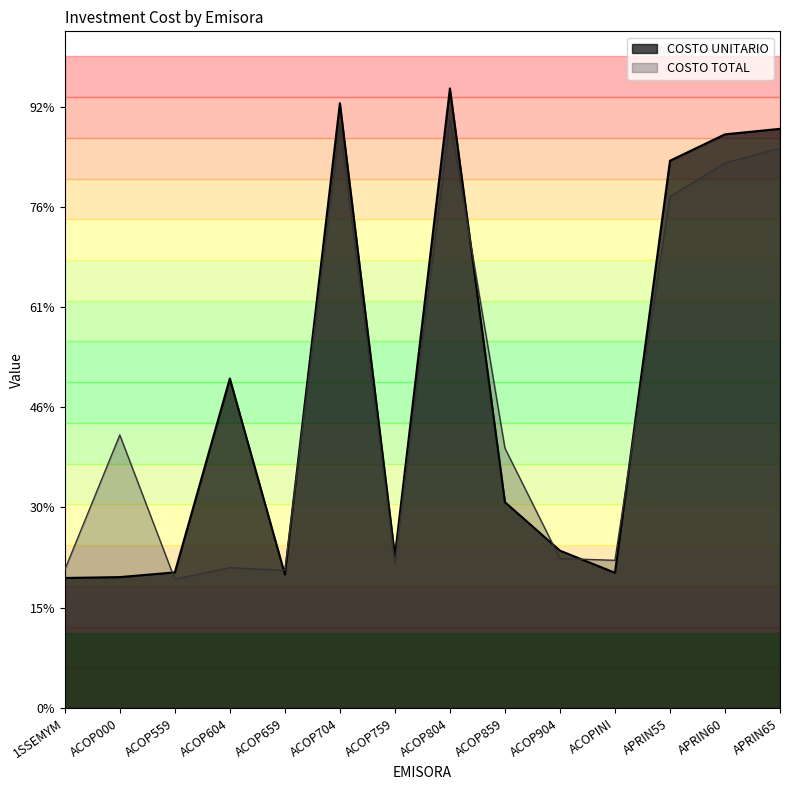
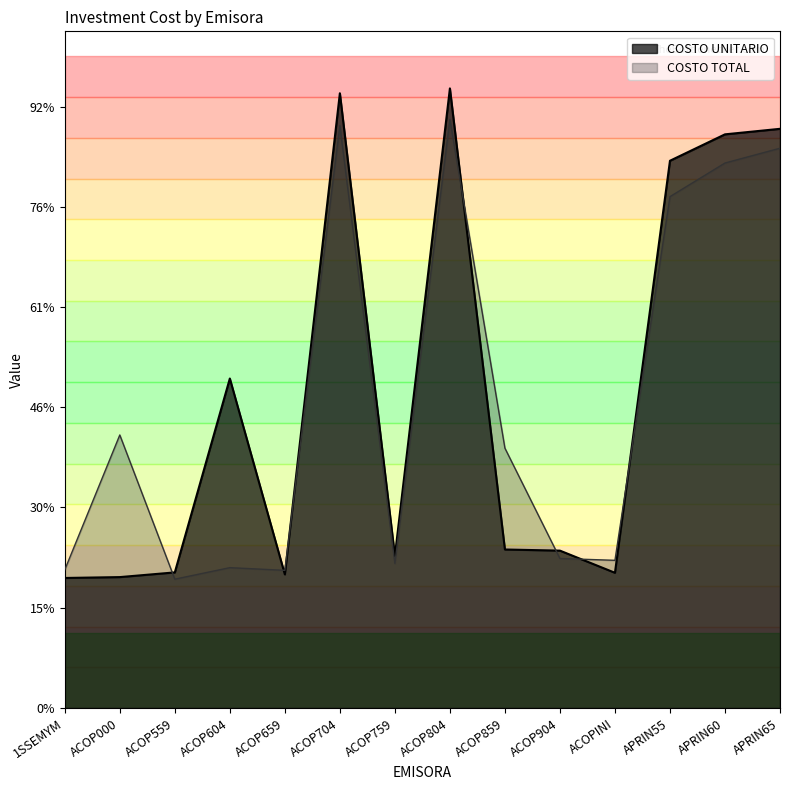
COSTO UNITARIO, ACOP704: 93% -> 94%
COSTO UNITARIO, ACOP859: 31% -> 24%
